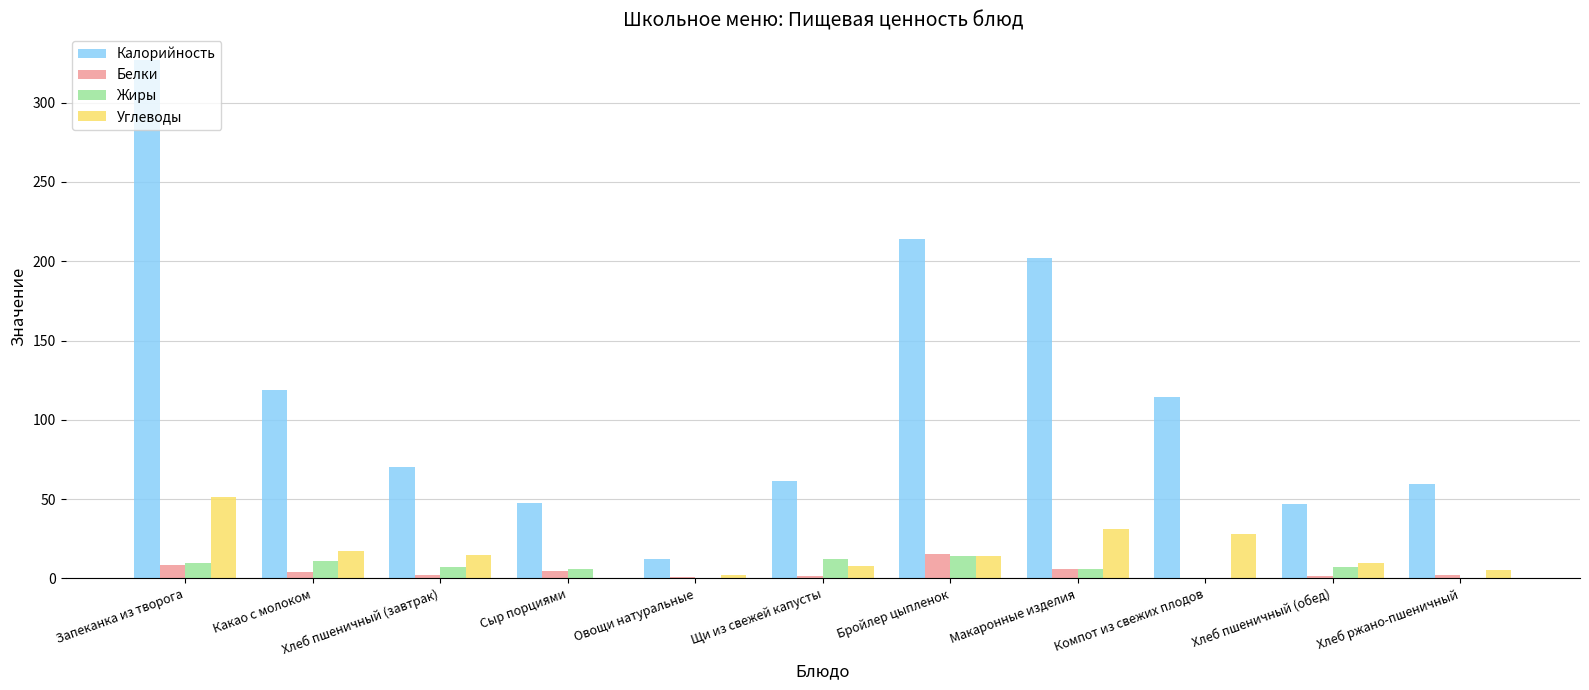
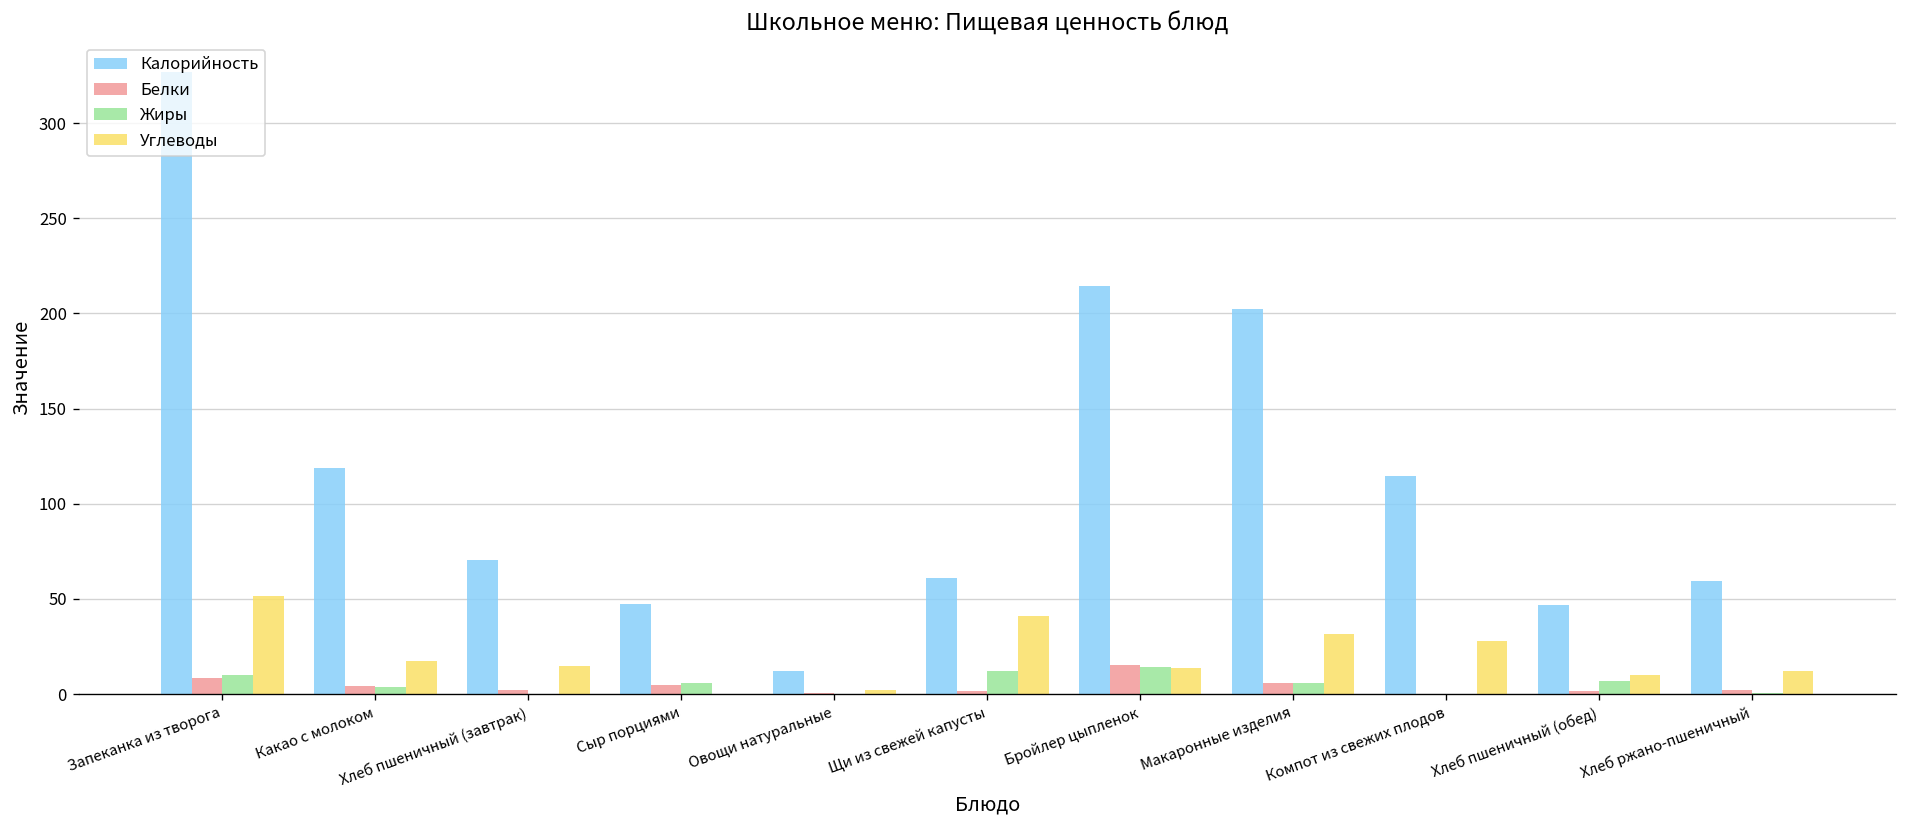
Жиры, Какао с молоком: 11 -> 4
Жиры, Хлеб пшеничный (завтрак): 7 -> 0
Углеводы, Щи из свежей капусты: 8 -> 41
Углеводы, Хлеб ржано-пшеничный: 5 -> 12
